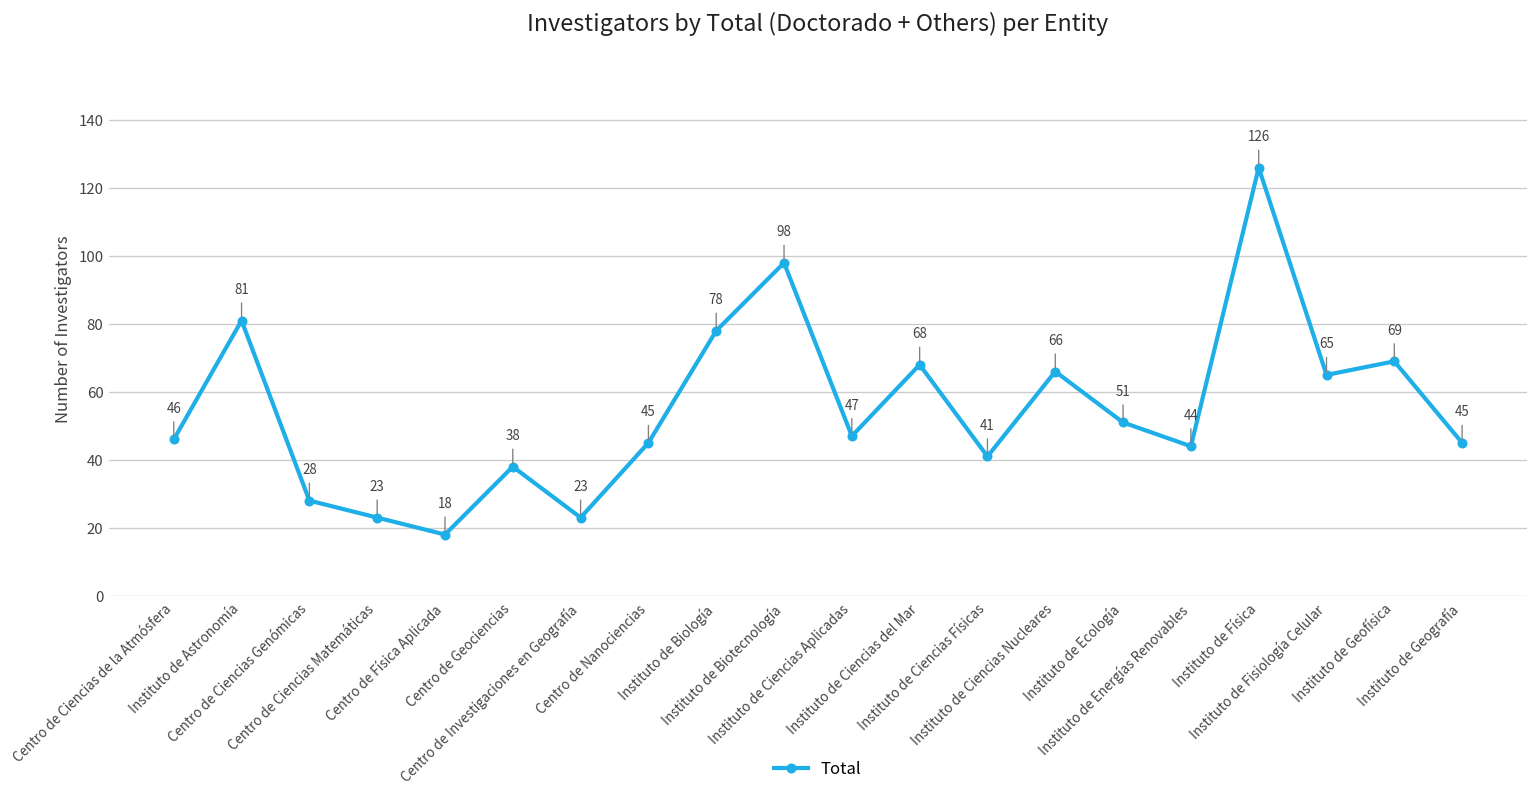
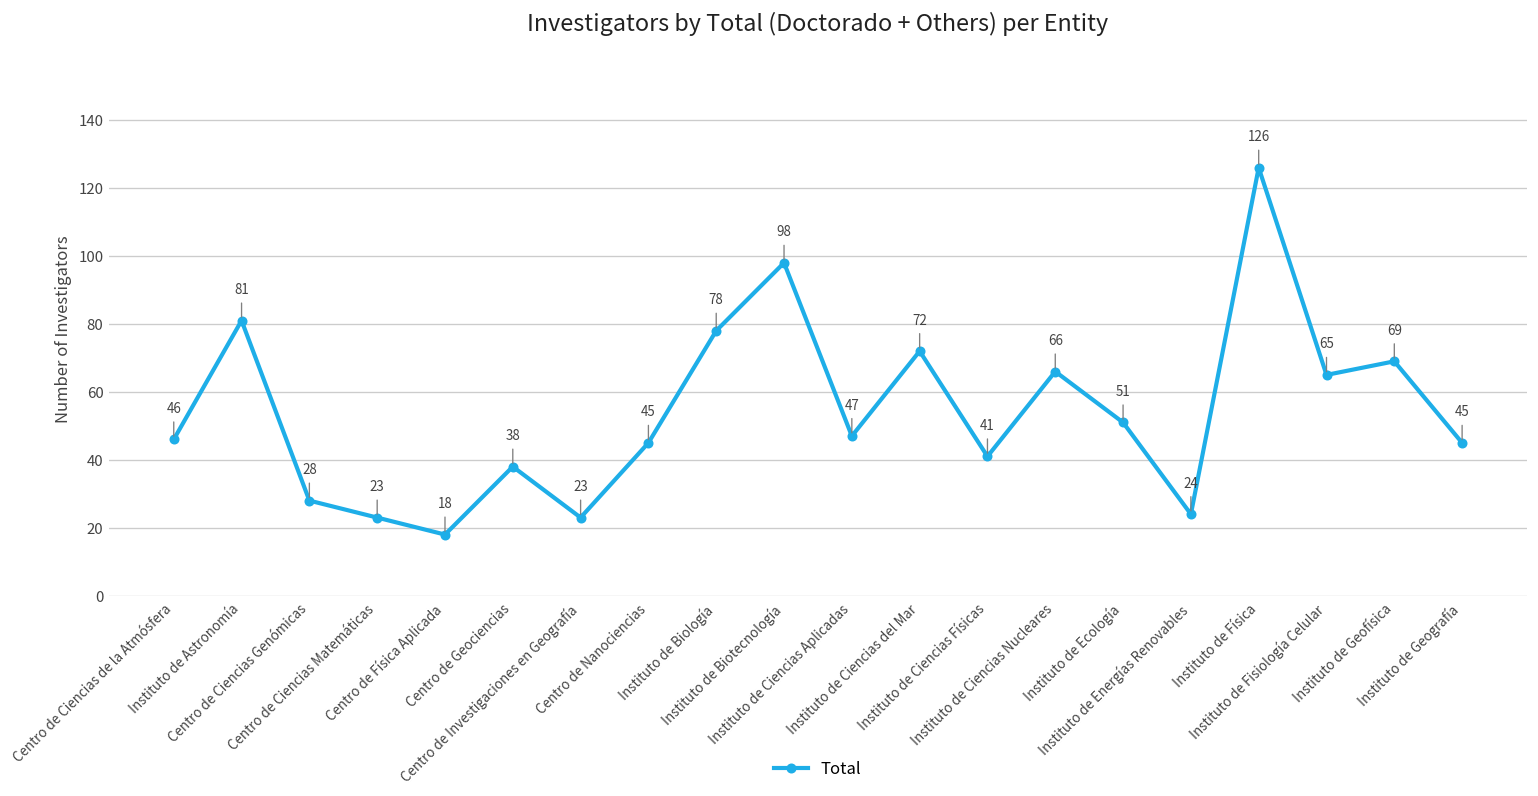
Instituto de Ciencias del Mar: 68 -> 72
Instituto de Energías Renovables: 44 -> 24
